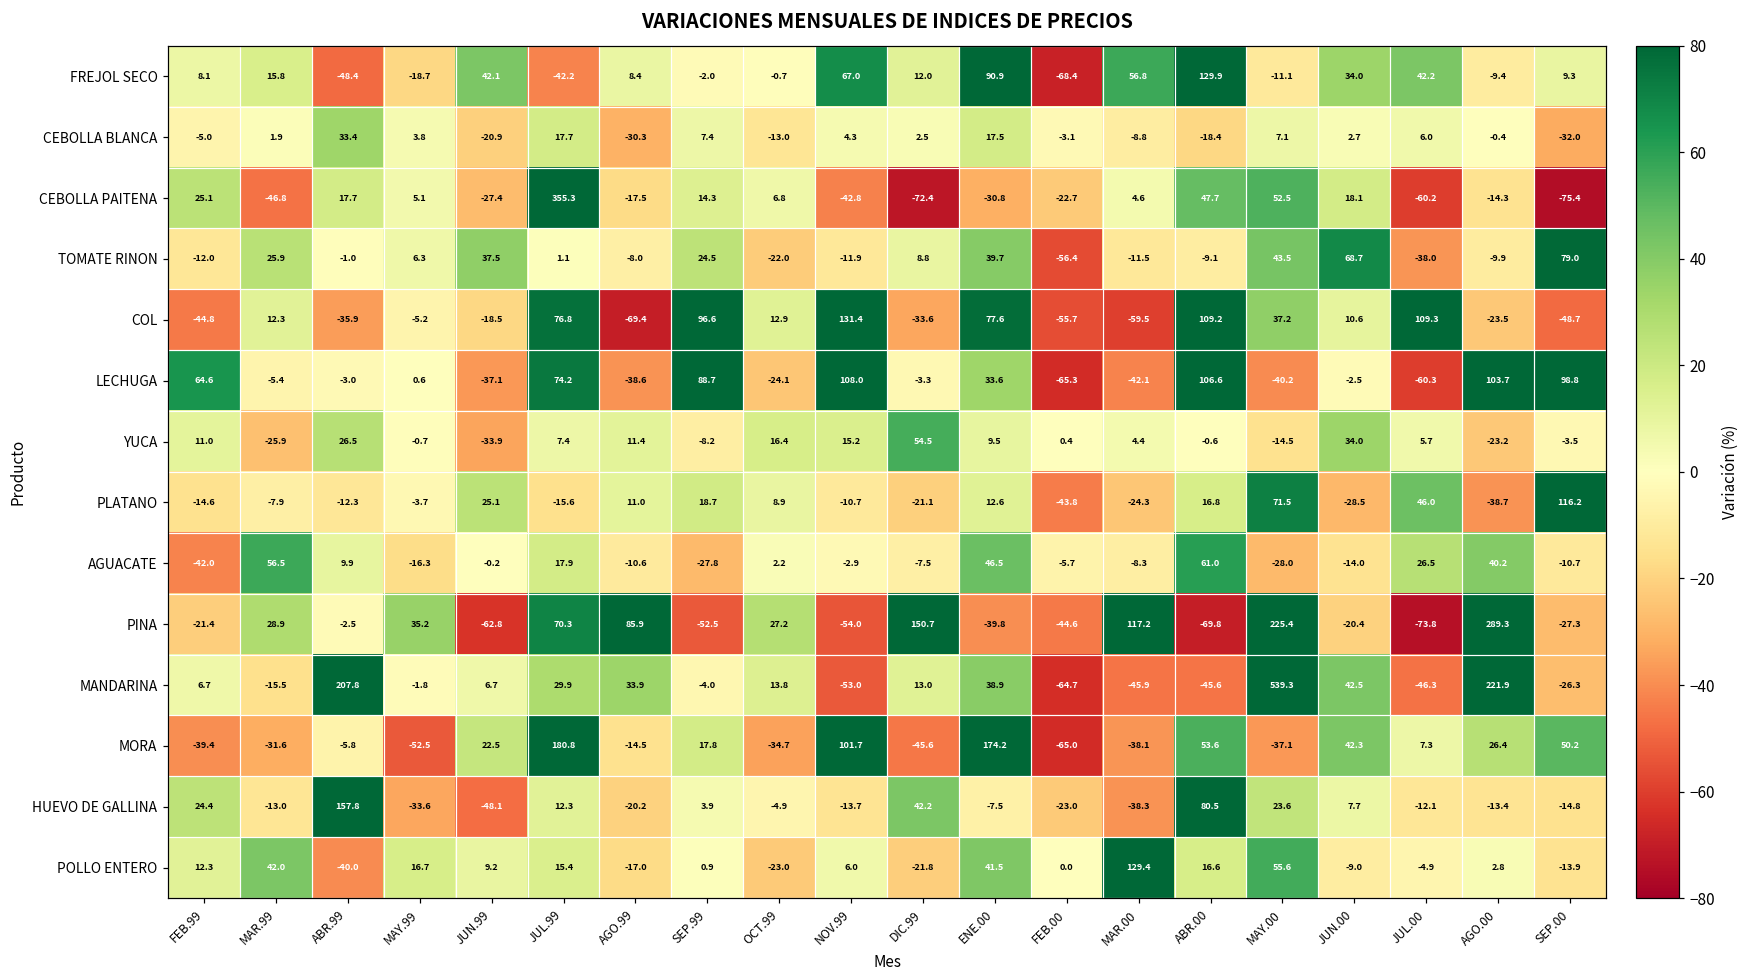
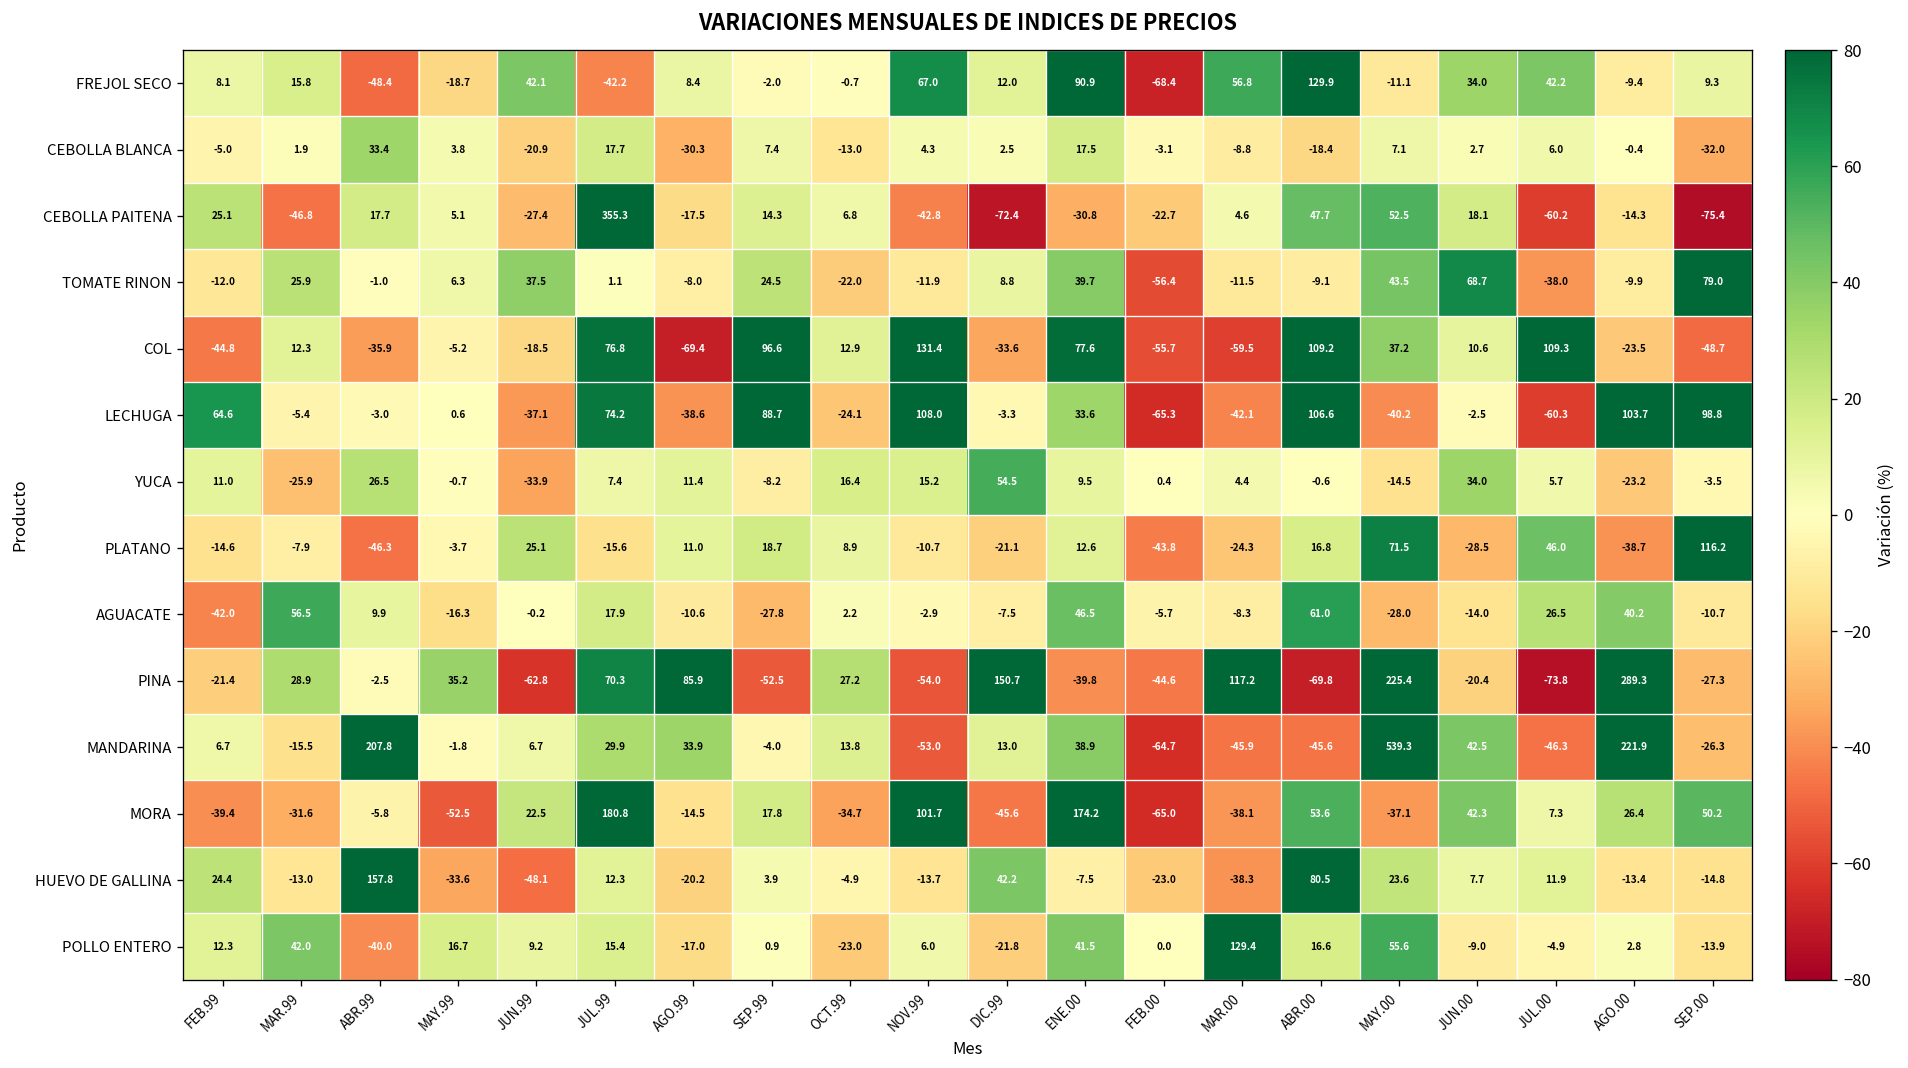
PLATANO, ABR.99: -12.3 -> -46.3
HUEVO DE GALLINA, JUL.00: -12.1 -> 11.9
